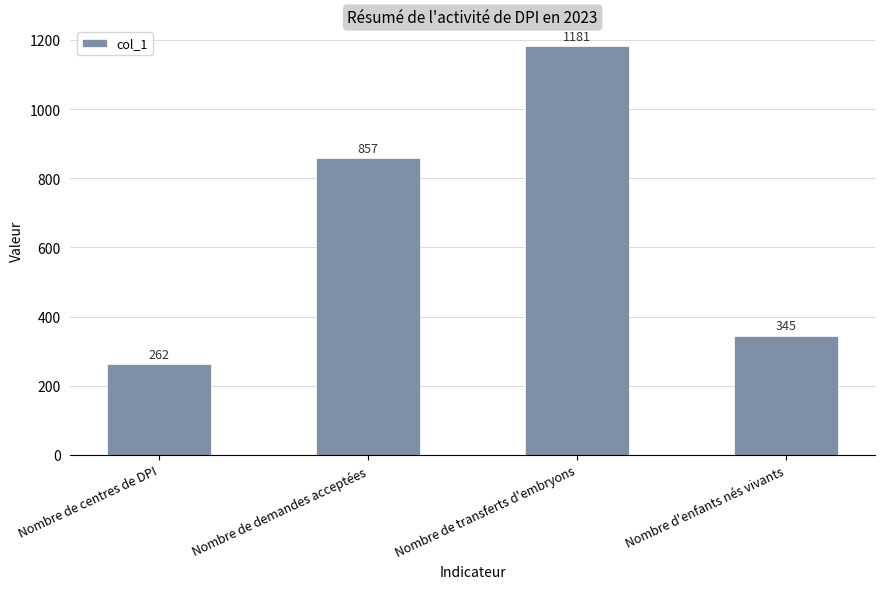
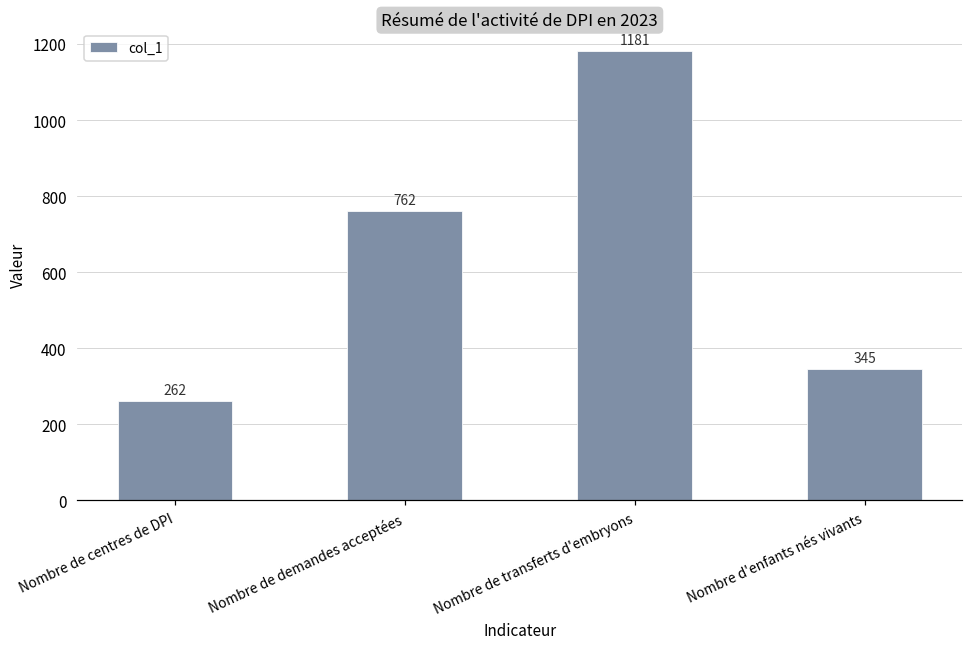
Nombre de demandes acceptées: 857 -> 762
